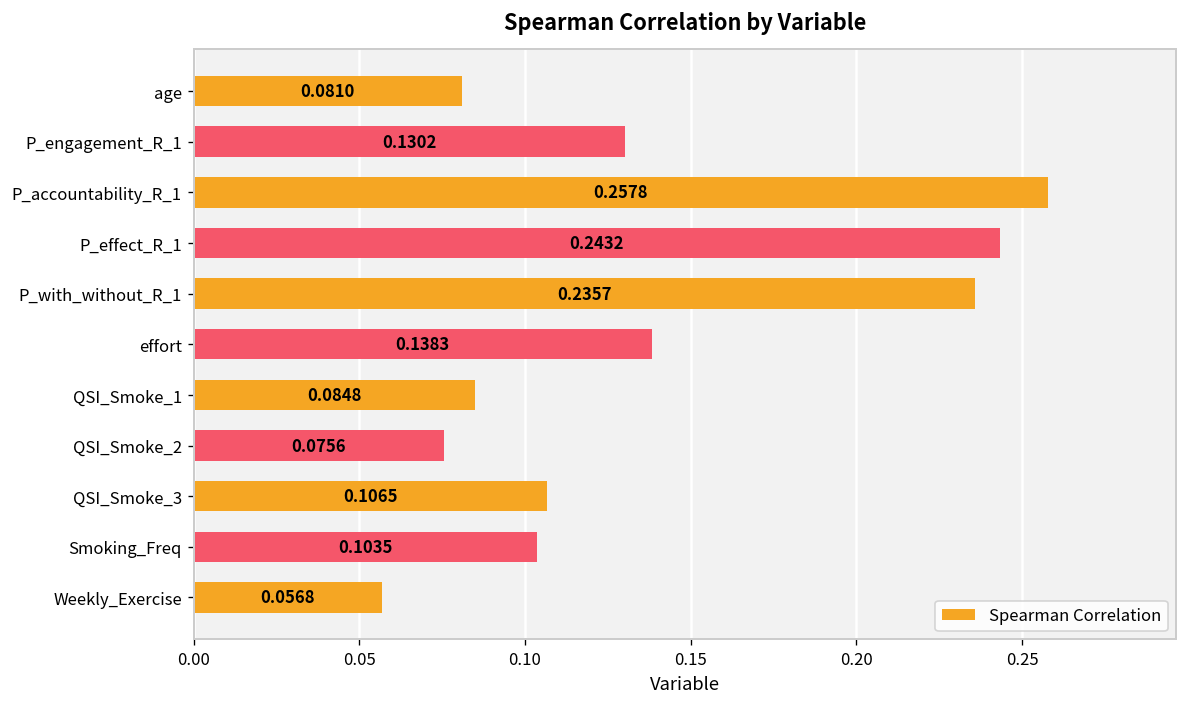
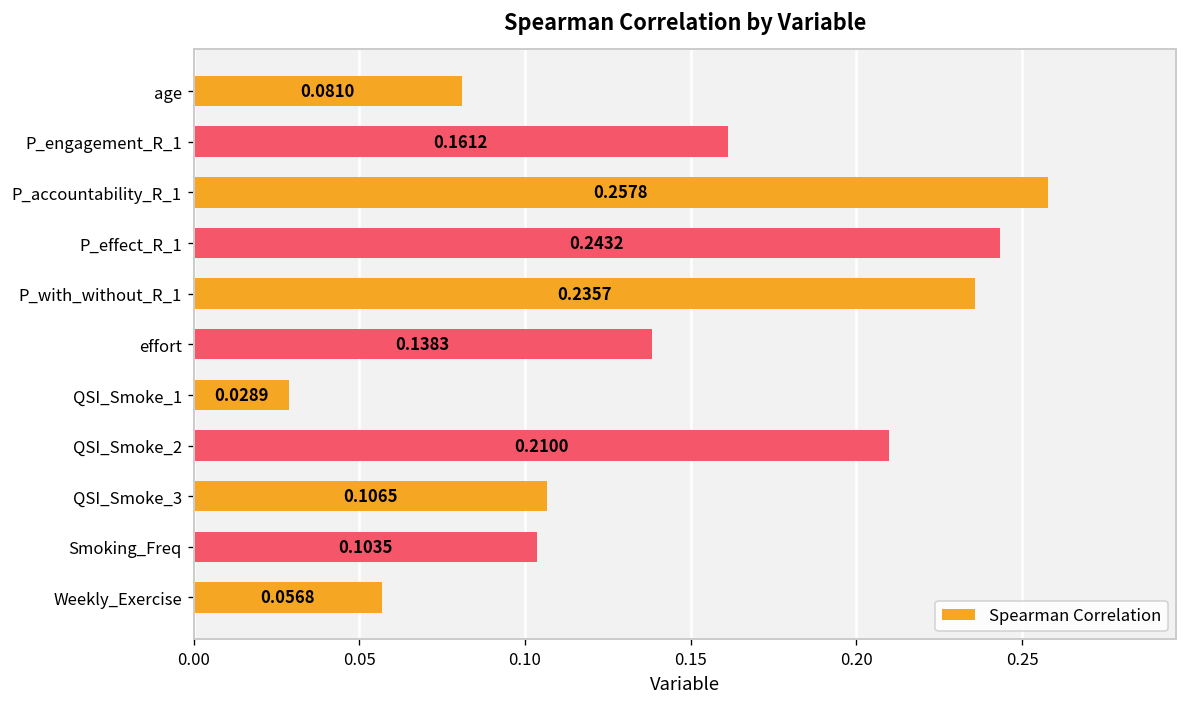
P_engagement_R_1: 0.1302 -> 0.1612
QSI_Smoke_1: 0.0848 -> 0.0289
QSI_Smoke_2: 0.0756 -> 0.2100
